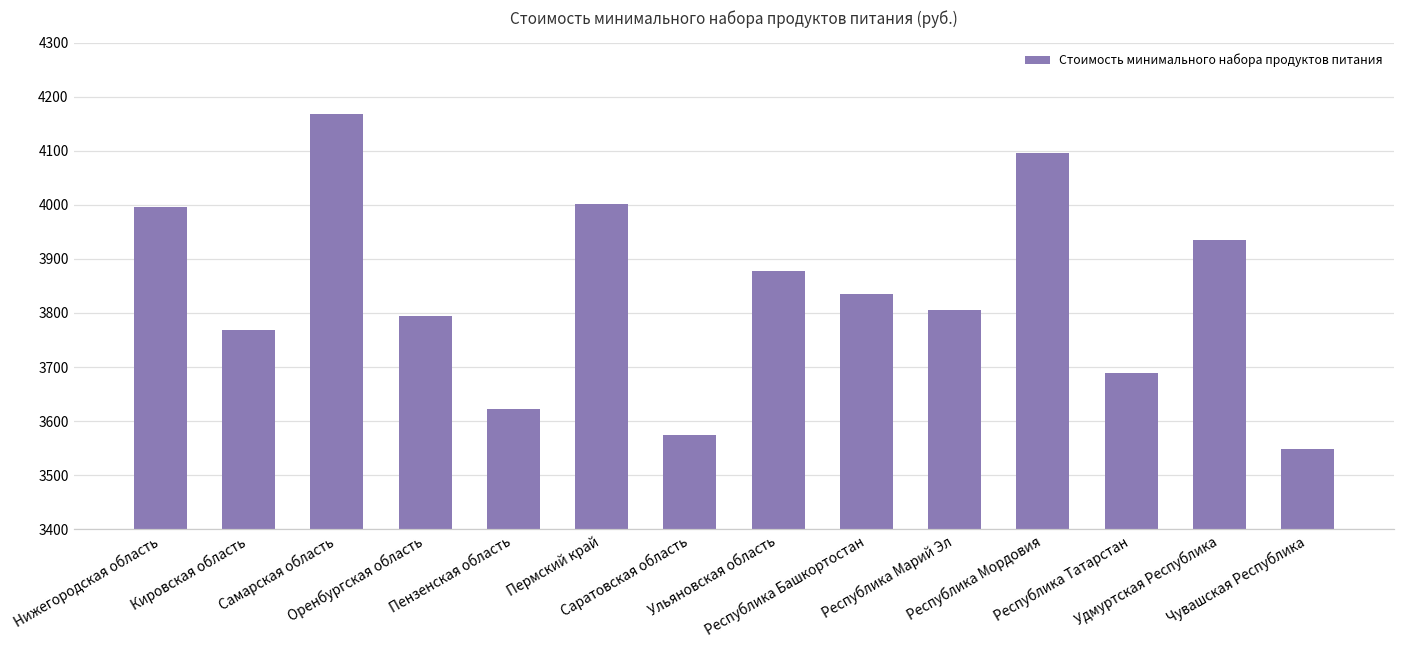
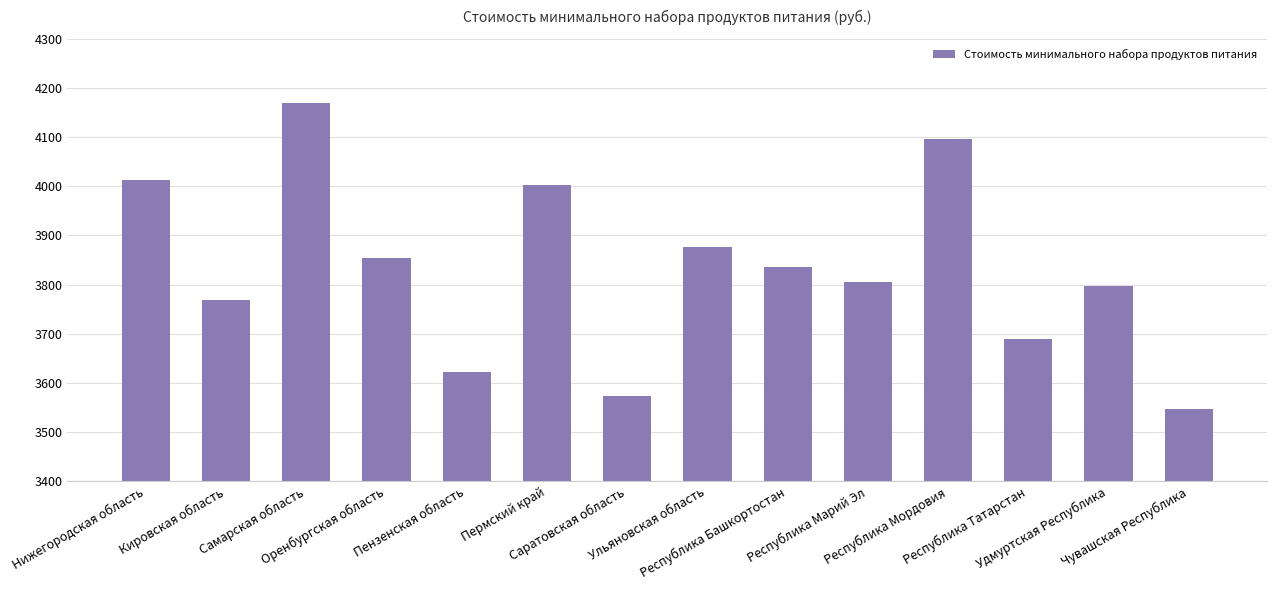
Нижегородская область: 4000 -> 4010
Оренбургская область: 3790 -> 3850
Удмуртская Республика: 3940 -> 3800
